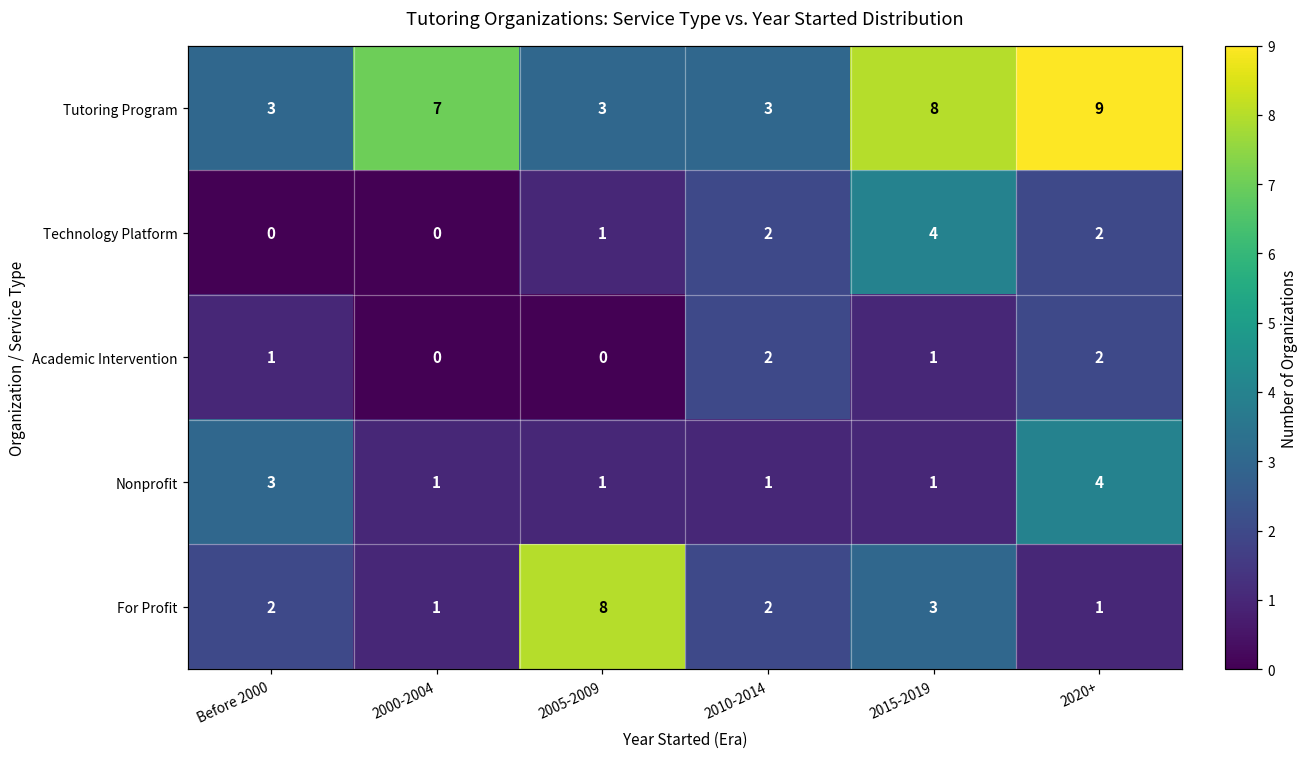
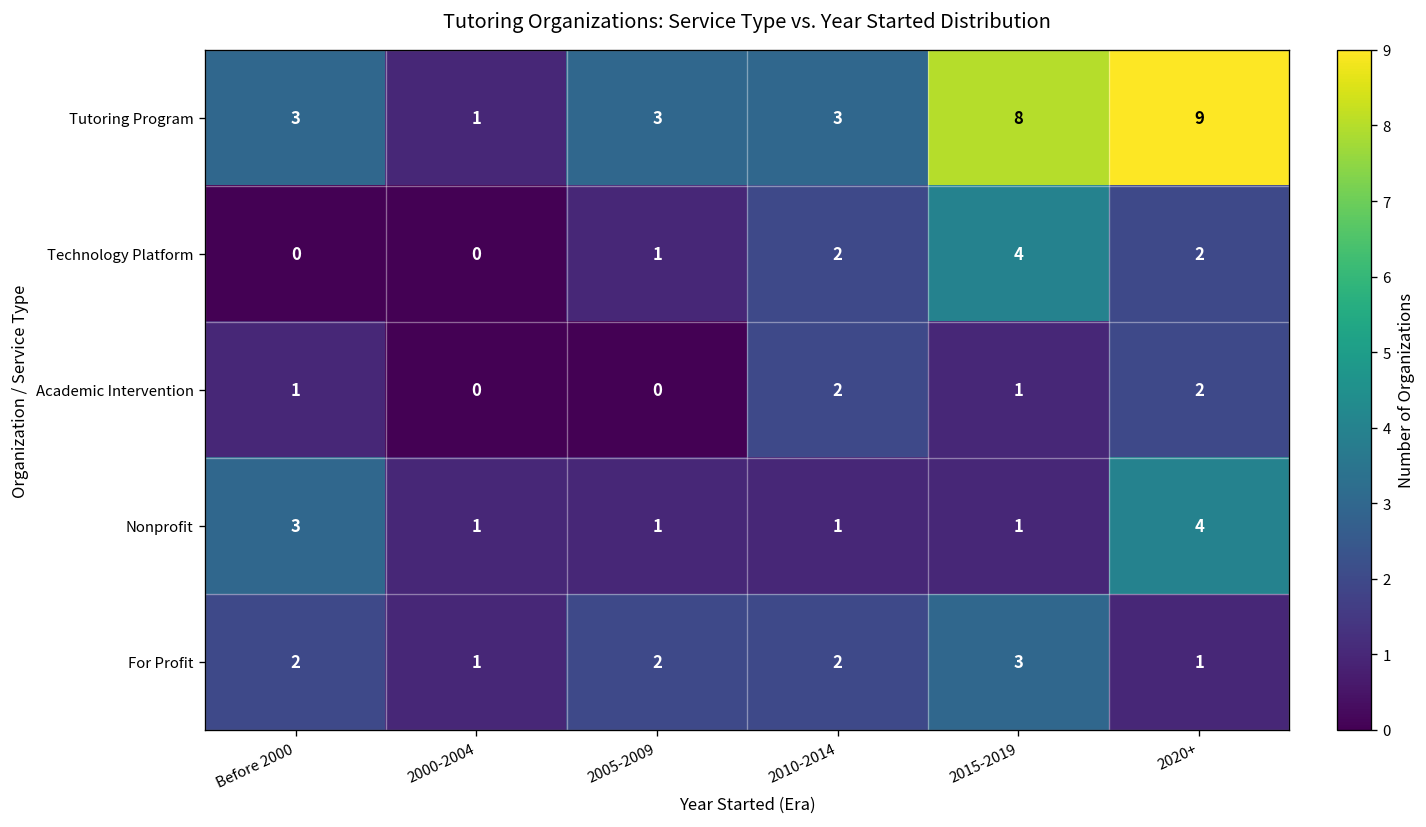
Tutoring Program, 2000-2004: 7 -> 1
For Profit, 2005-2009: 8 -> 2
